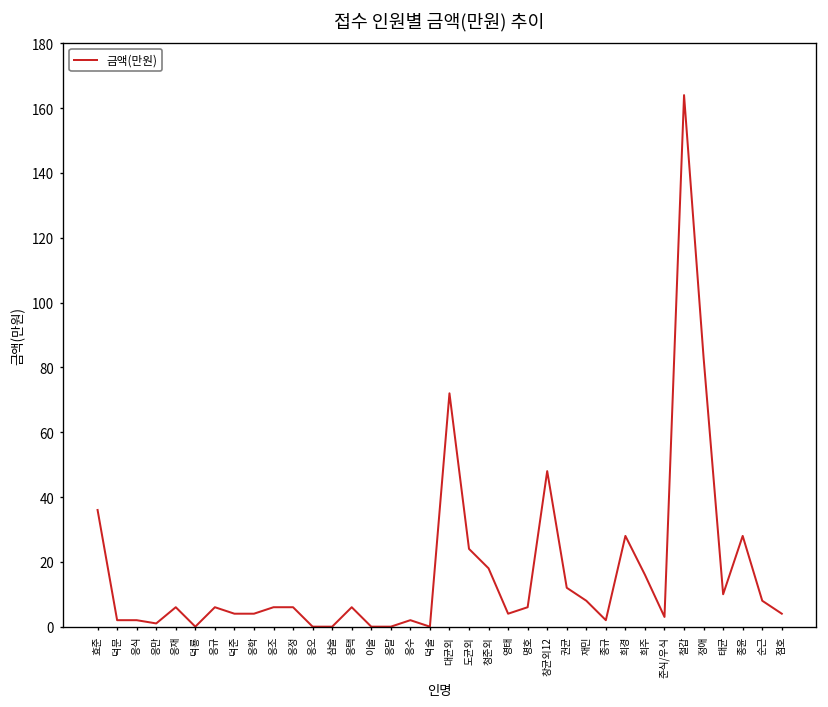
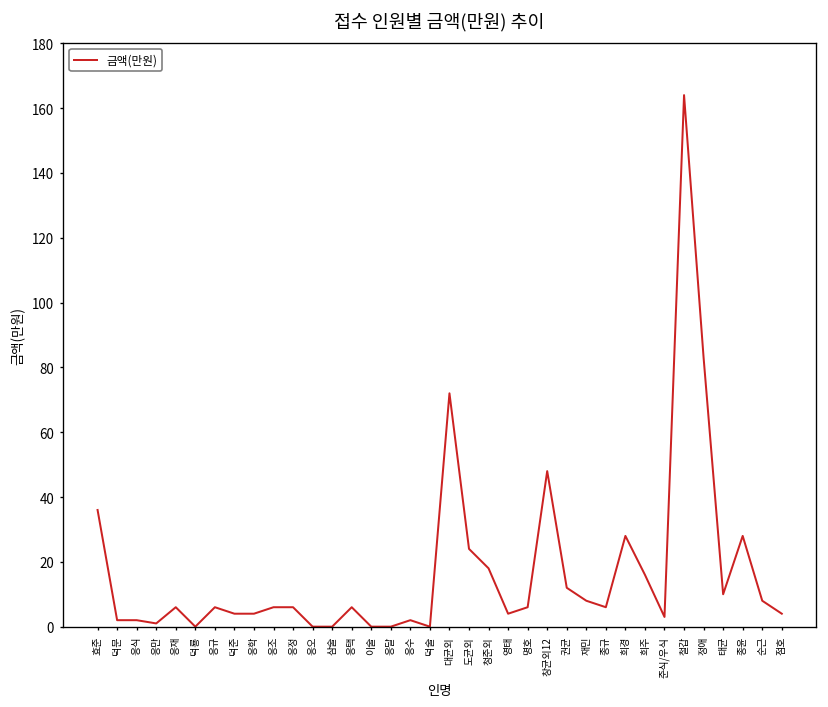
종규: 2 -> 6
